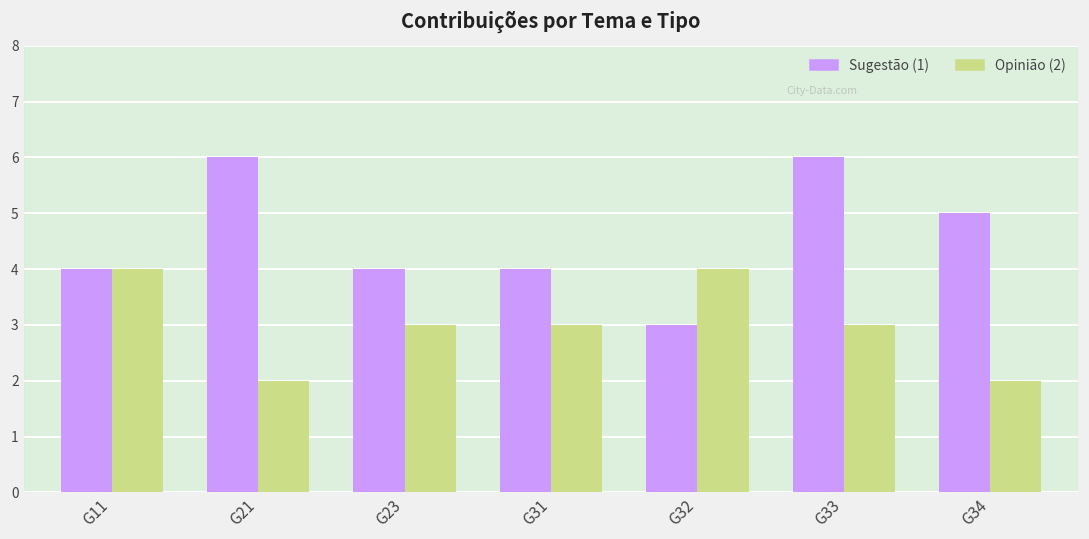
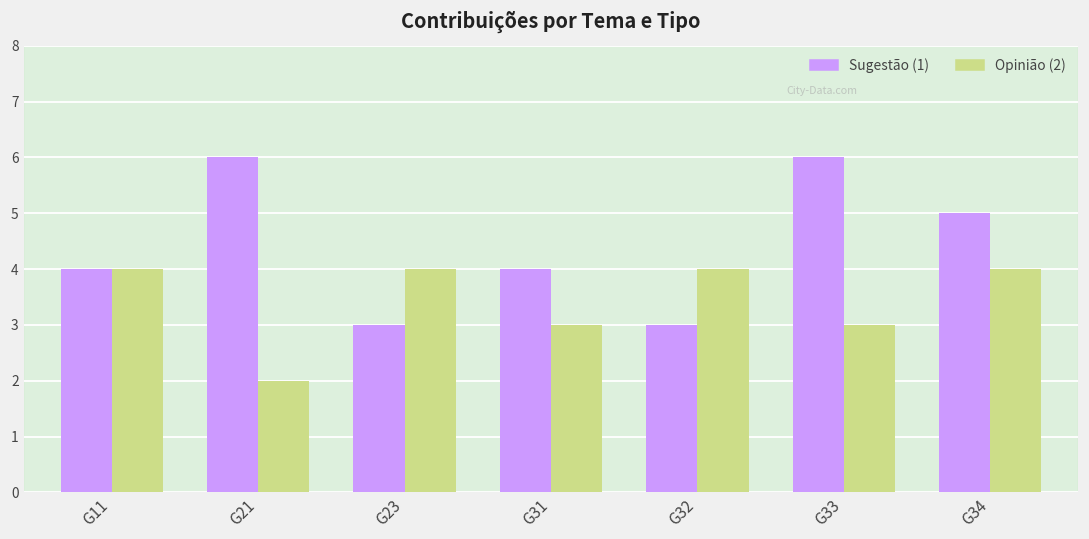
Sugestão (1), G23: 4 -> 3
Opinião (2), G23: 3 -> 4
Opinião (2), G34: 2 -> 4
